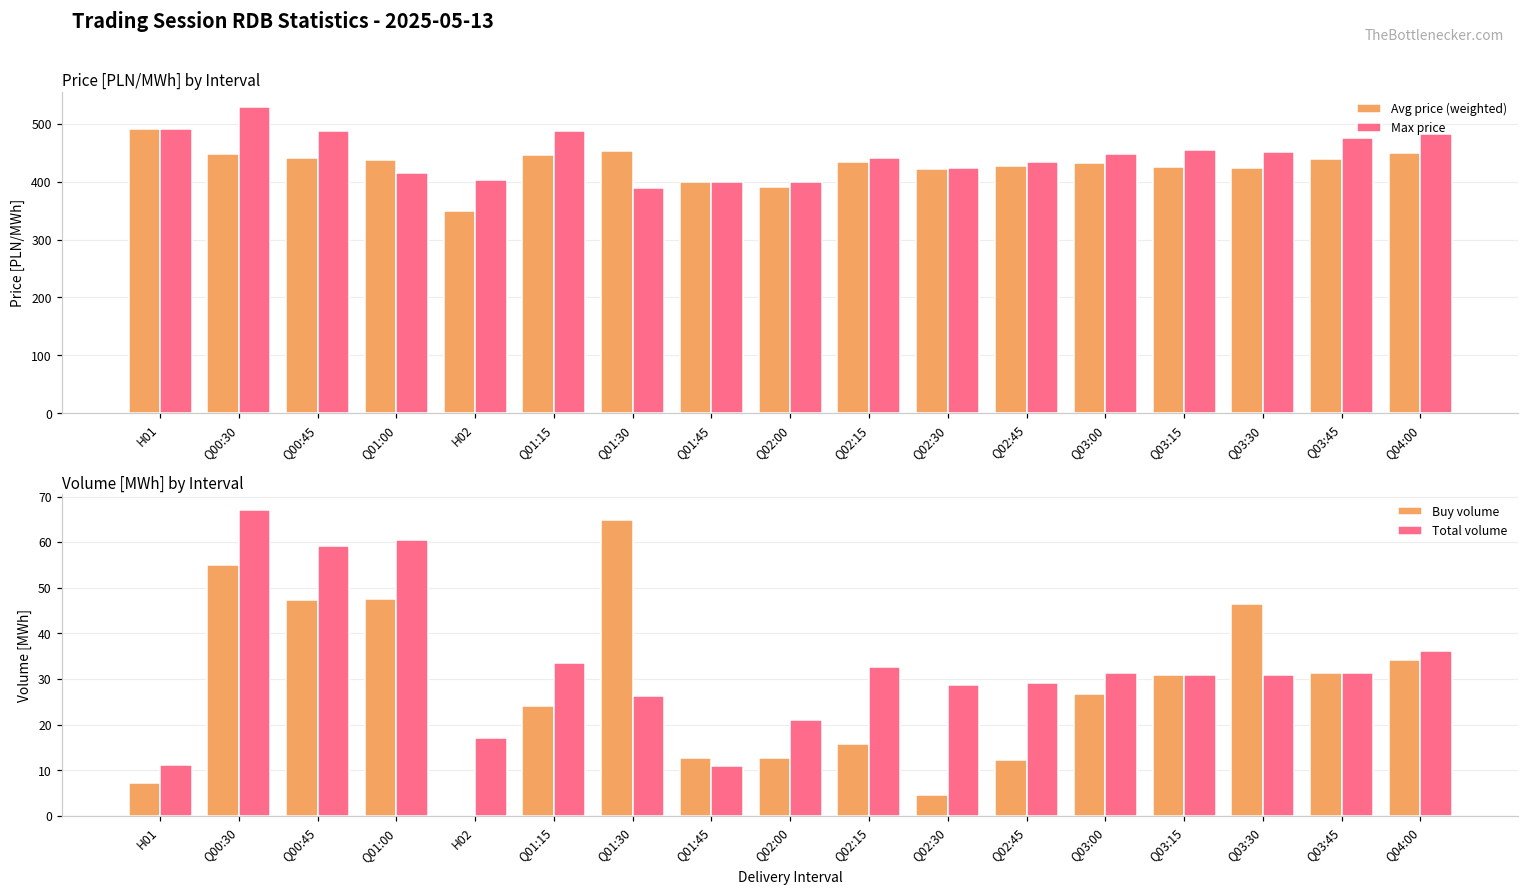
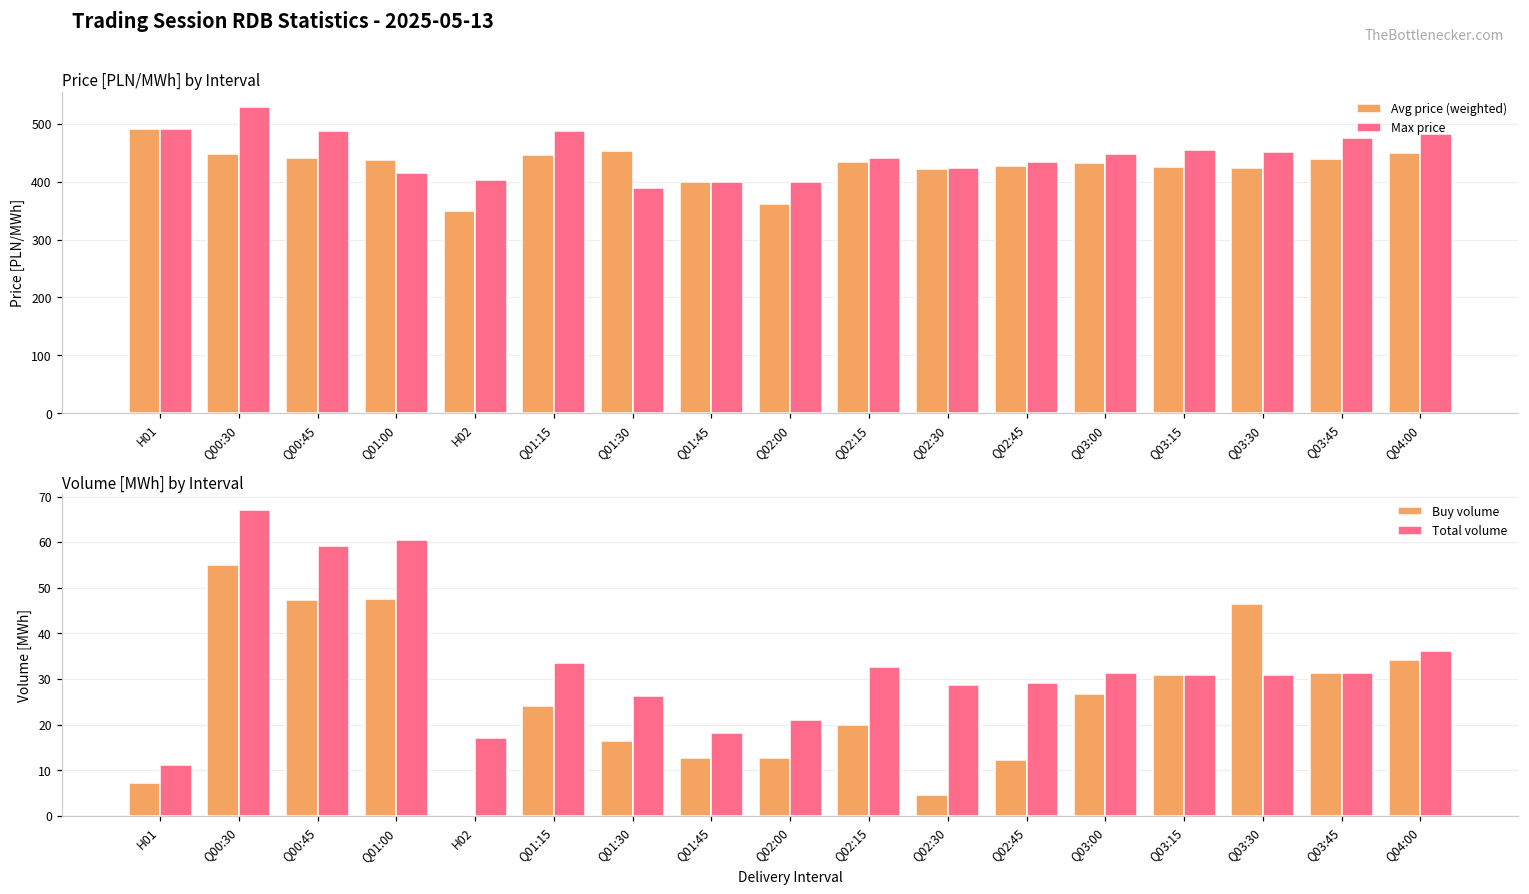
Price [PLN/MWh] by Interval, Avg price (weighted), Q02:00: 390 -> 360
Volume [MWh] by Interval, Buy volume, Q01:30: 65 -> 17
Volume [MWh] by Interval, Total volume, Q01:45: 11 -> 18
Volume [MWh] by Interval, Buy volume, Q02:15: 16 -> 20
